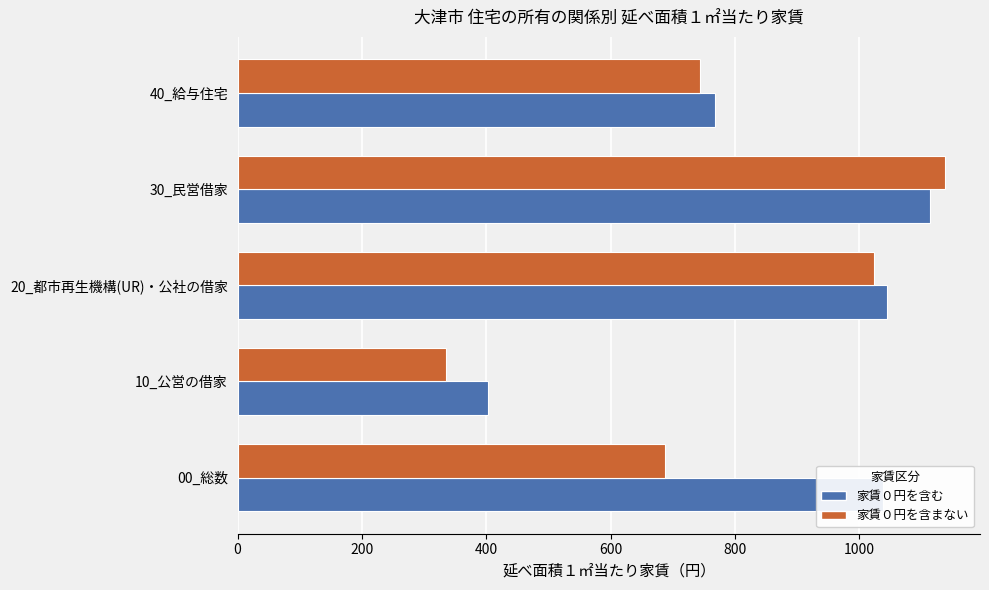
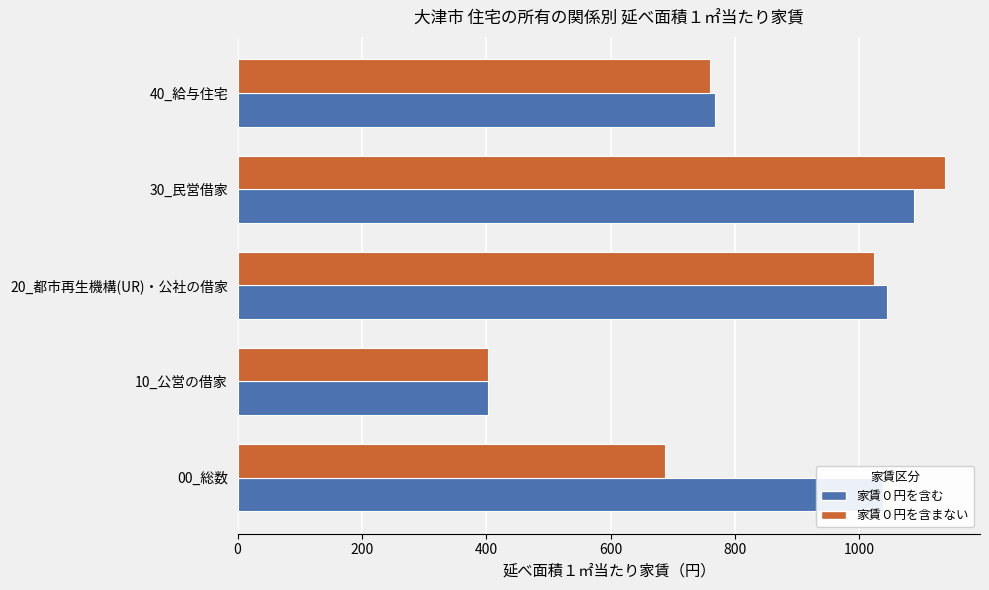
家賃０円を含まない, 40_給与住宅: 740 -> 760
家賃０円を含む, 30_民営借家: 1110 -> 1090
家賃０円を含まない, 10_公営の借家: 340 -> 400
